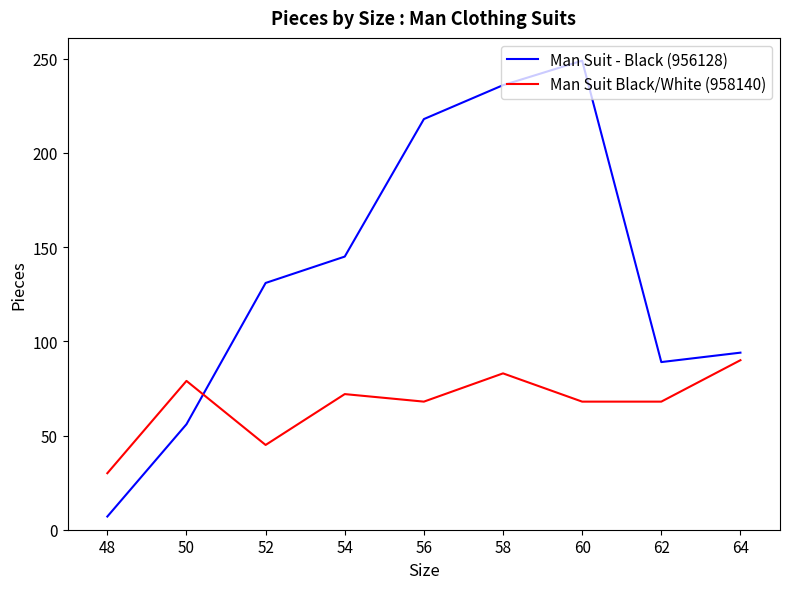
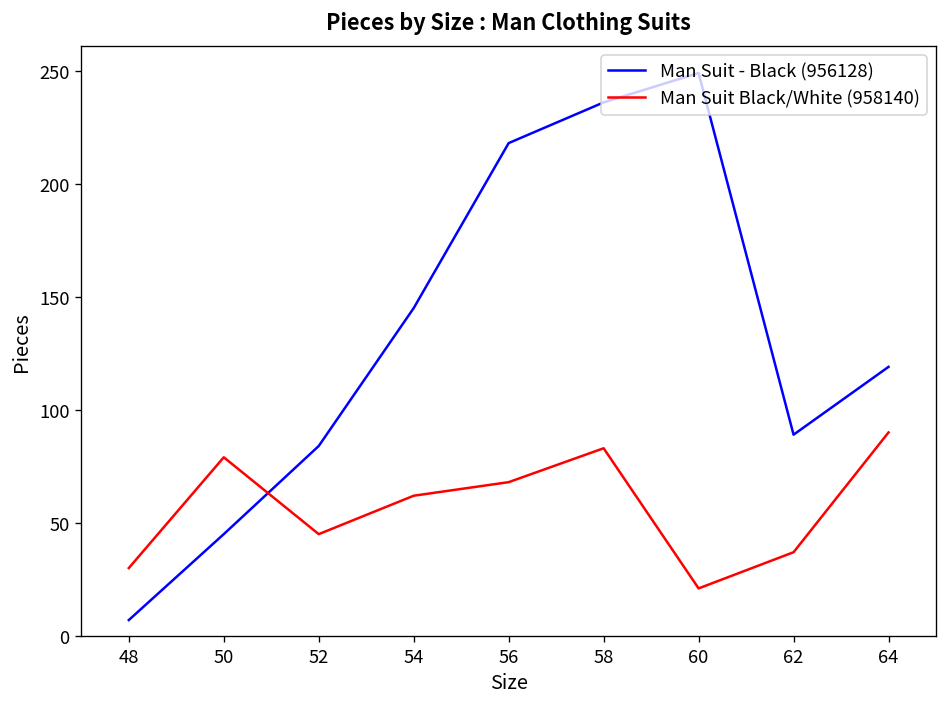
Man Suit - Black (956128), 50: 56 -> 45
Man Suit - Black (956128), 52: 131 -> 84
Man Suit Black/White (958140), 54: 72 -> 62
Man Suit Black/White (958140), 60: 68 -> 21
Man Suit Black/White (958140), 62: 68 -> 37
Man Suit - Black (956128), 64: 94 -> 119
